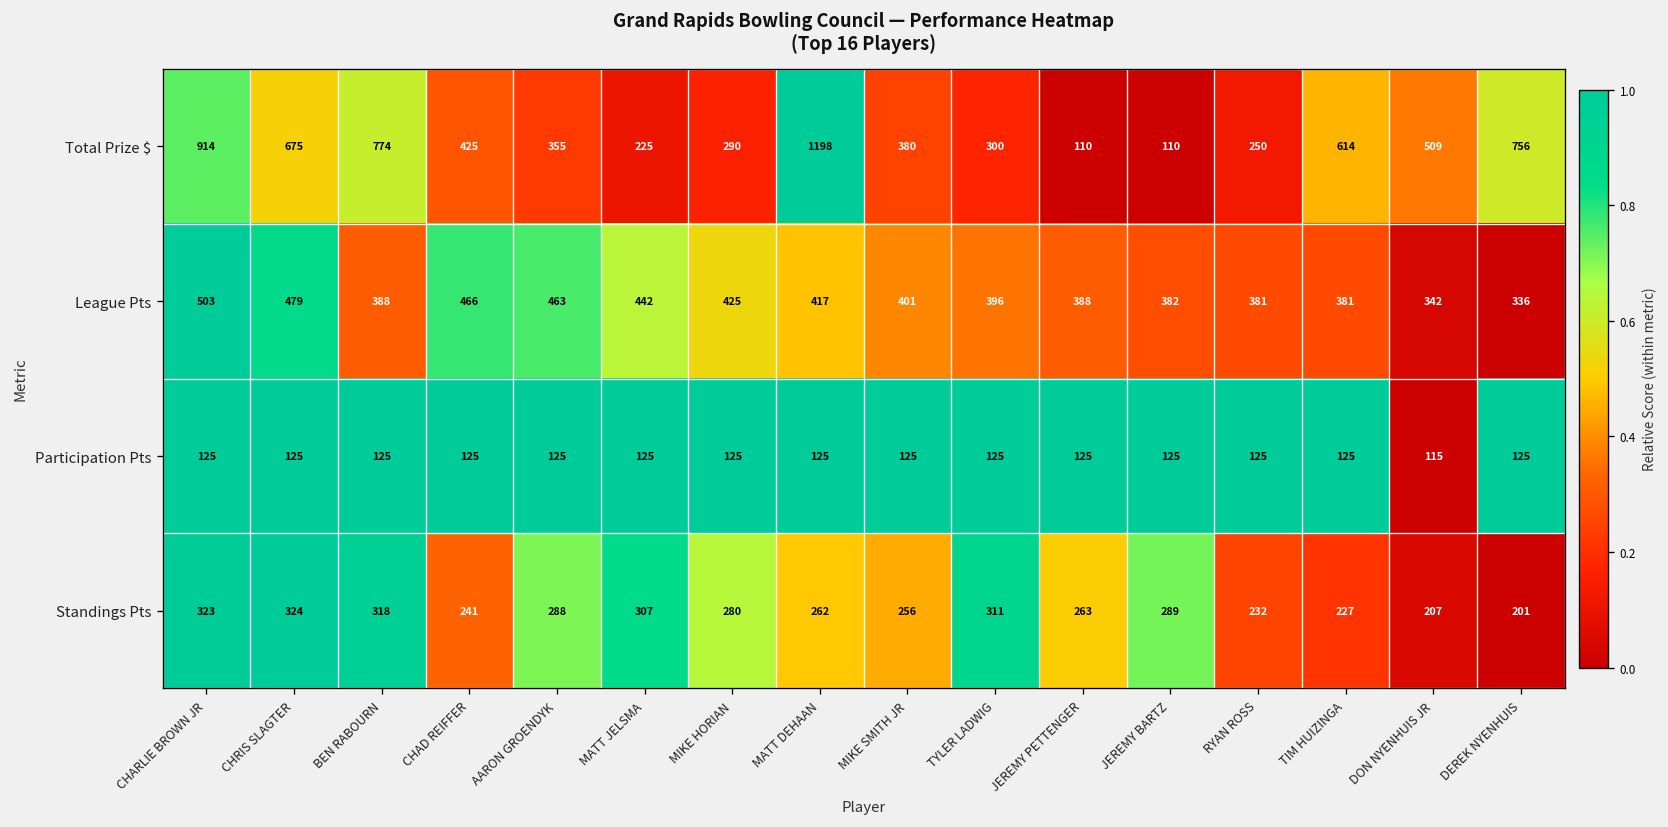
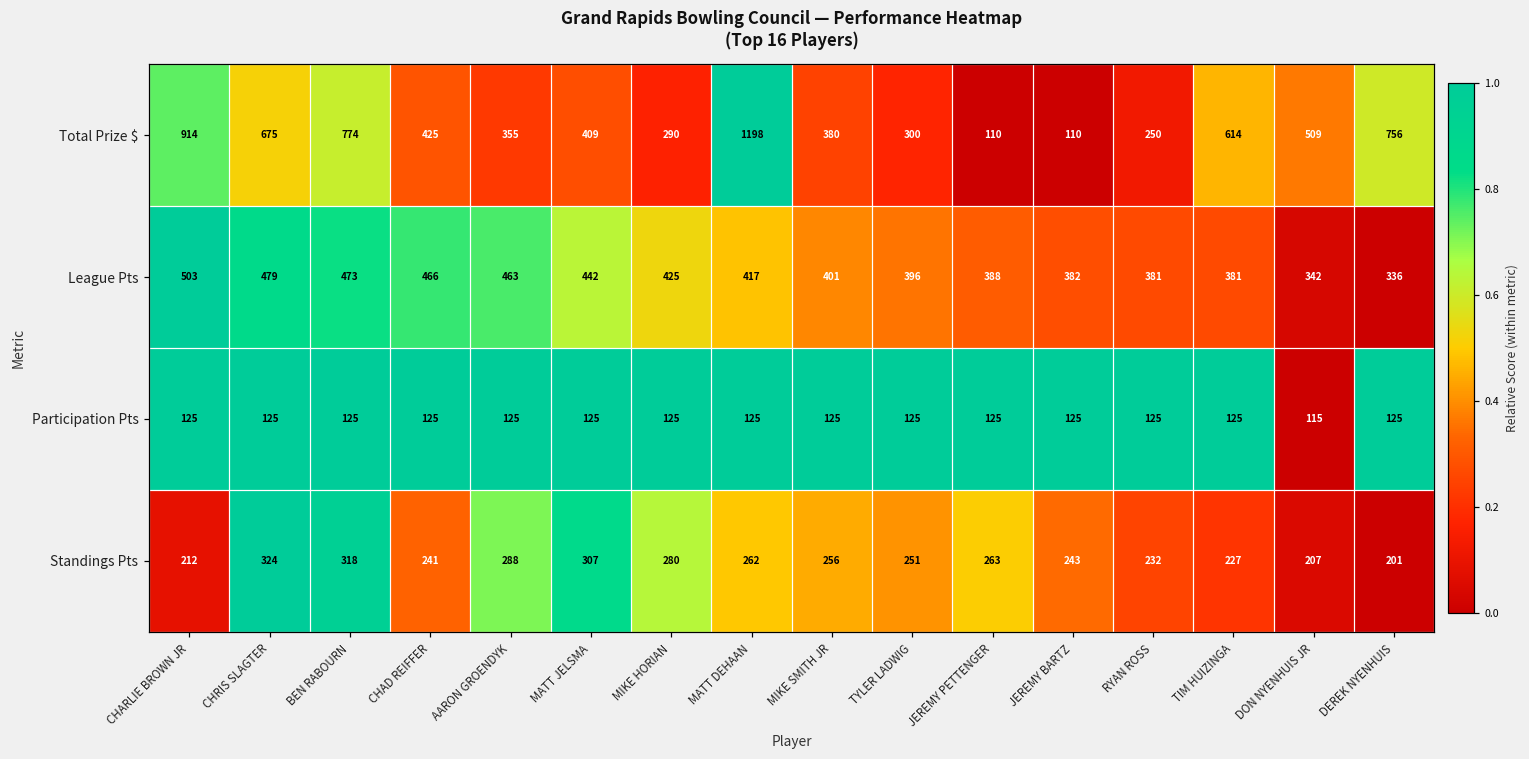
Total Prize $, MATT JELSMA: 225 -> 409
League Pts, BEN RABOURN: 388 -> 473
Standings Pts, CHARLIE BROWN JR: 323 -> 212
Standings Pts, TYLER LADWIG: 311 -> 251
Standings Pts, JEREMY BARTZ: 289 -> 243
